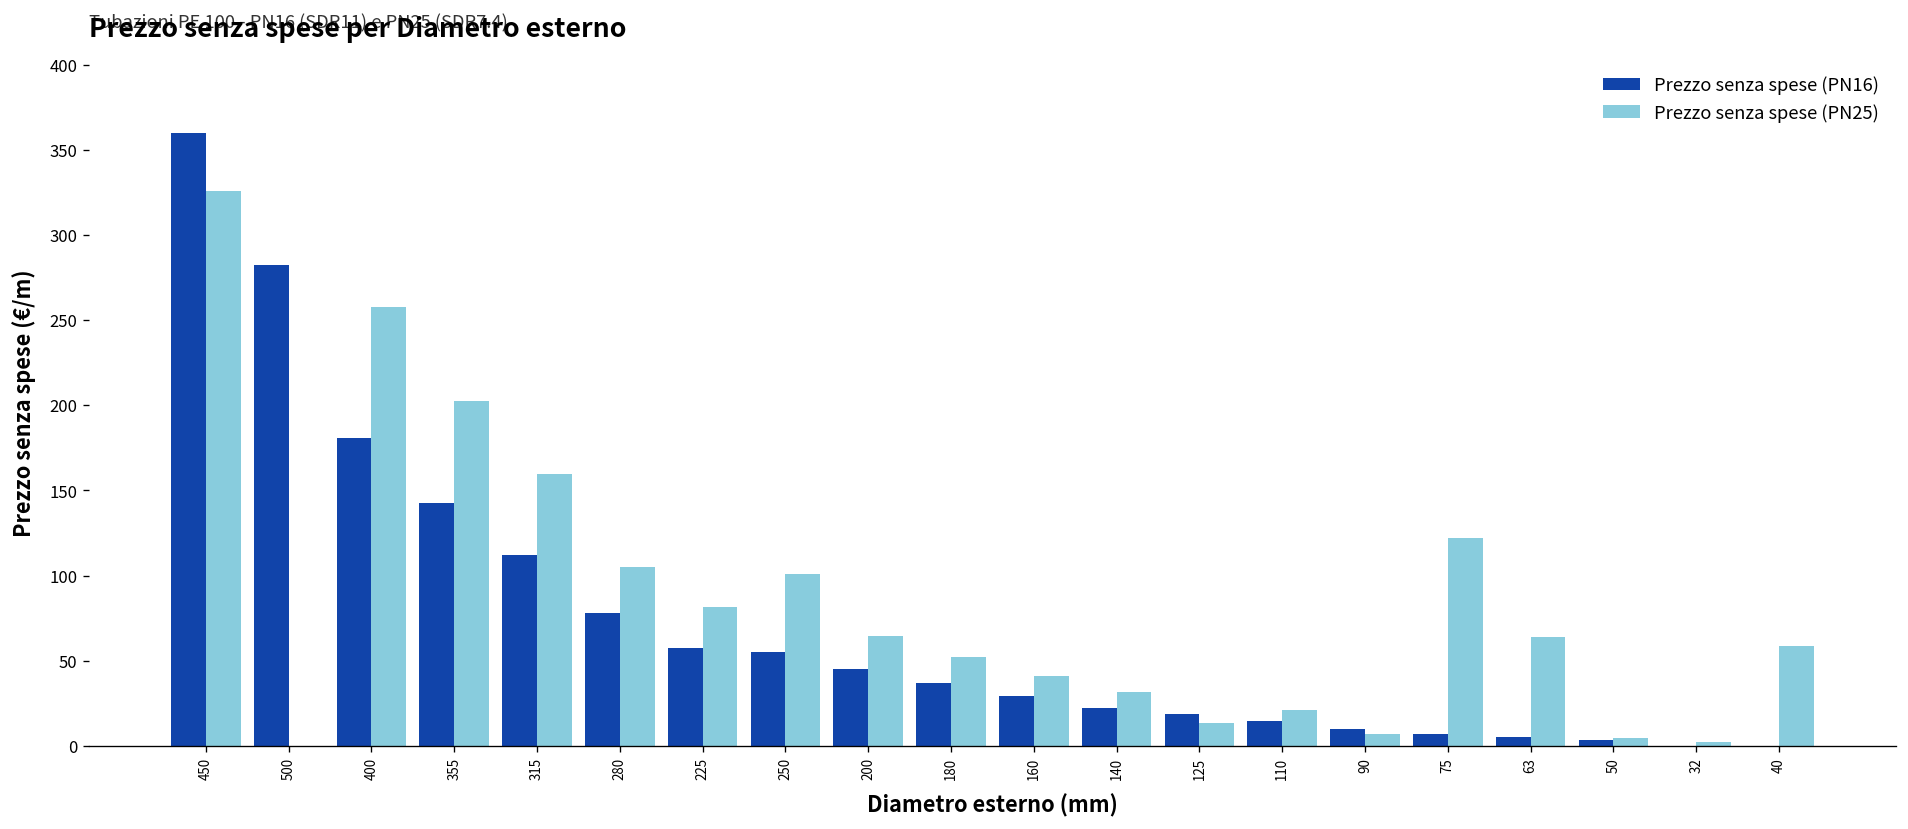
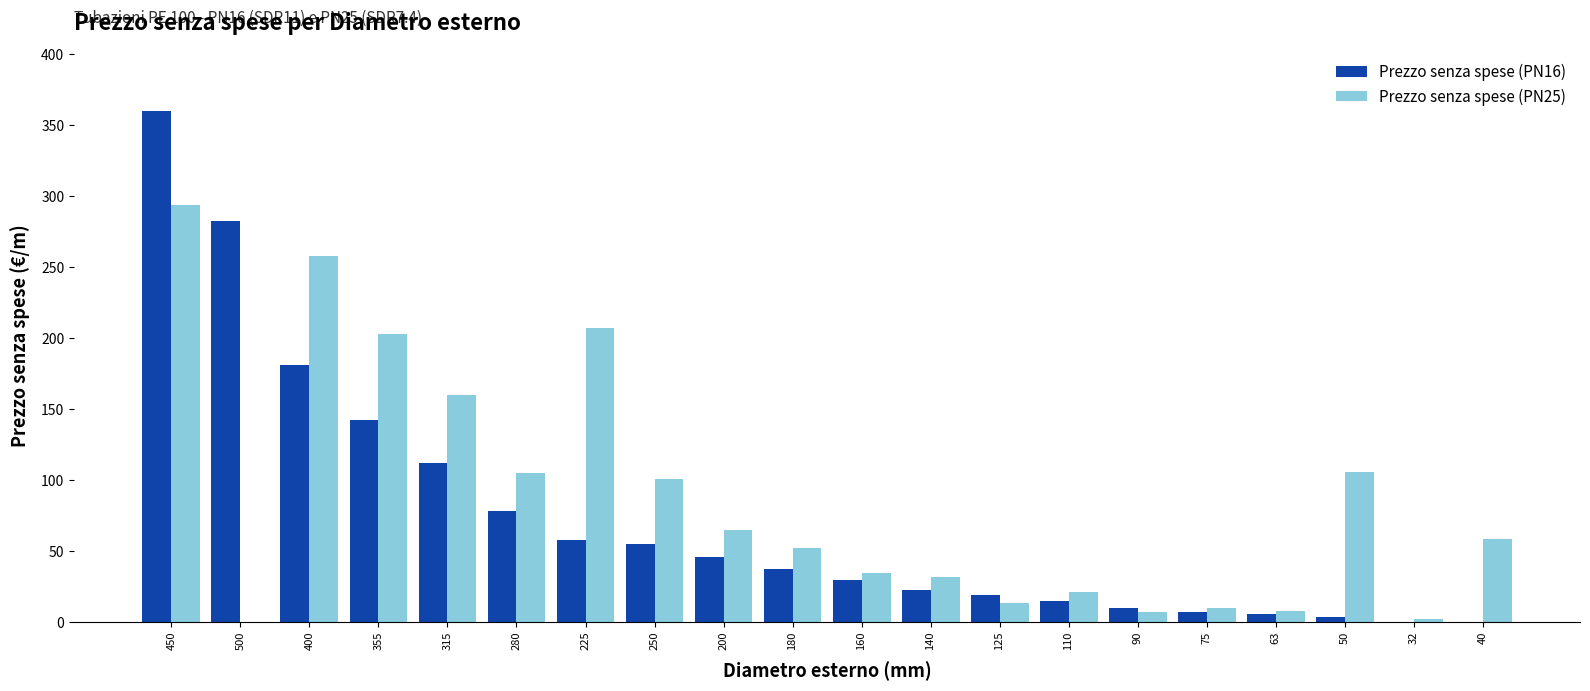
Prezzo senza spese (PN25), 450: 326 -> 294
Prezzo senza spese (PN25), 225: 82 -> 207
Prezzo senza spese (PN25), 160: 41 -> 34
Prezzo senza spese (PN25), 75: 122 -> 10
Prezzo senza spese (PN25), 63: 64 -> 8
Prezzo senza spese (PN25), 50: 5 -> 105
